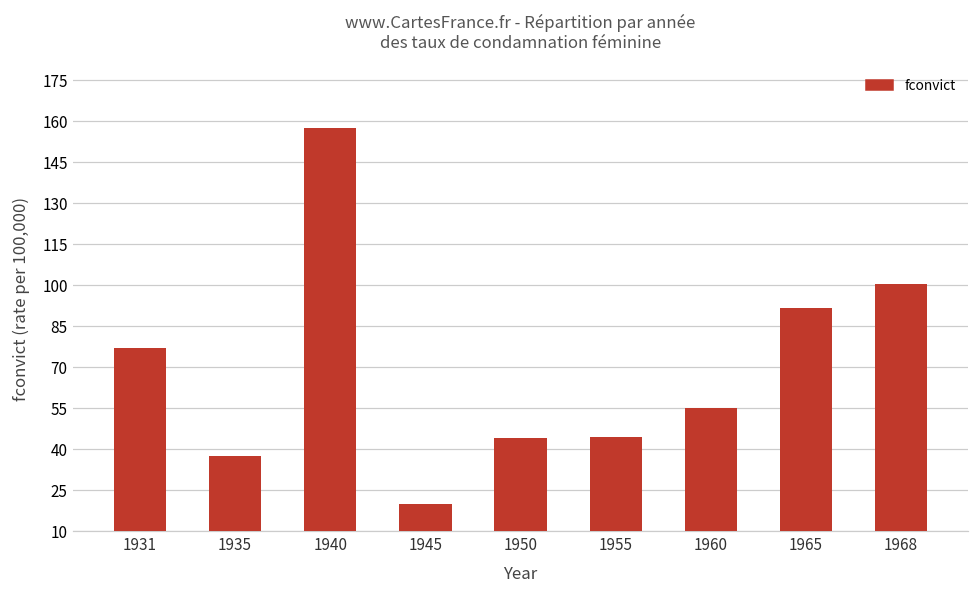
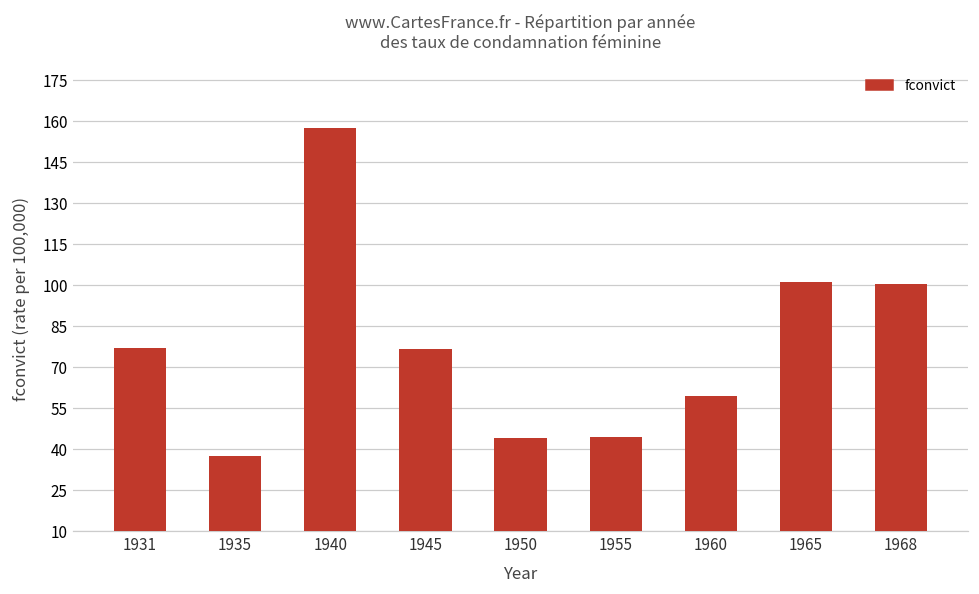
1945: 20 -> 77
1960: 55 -> 60
1965: 92 -> 101
